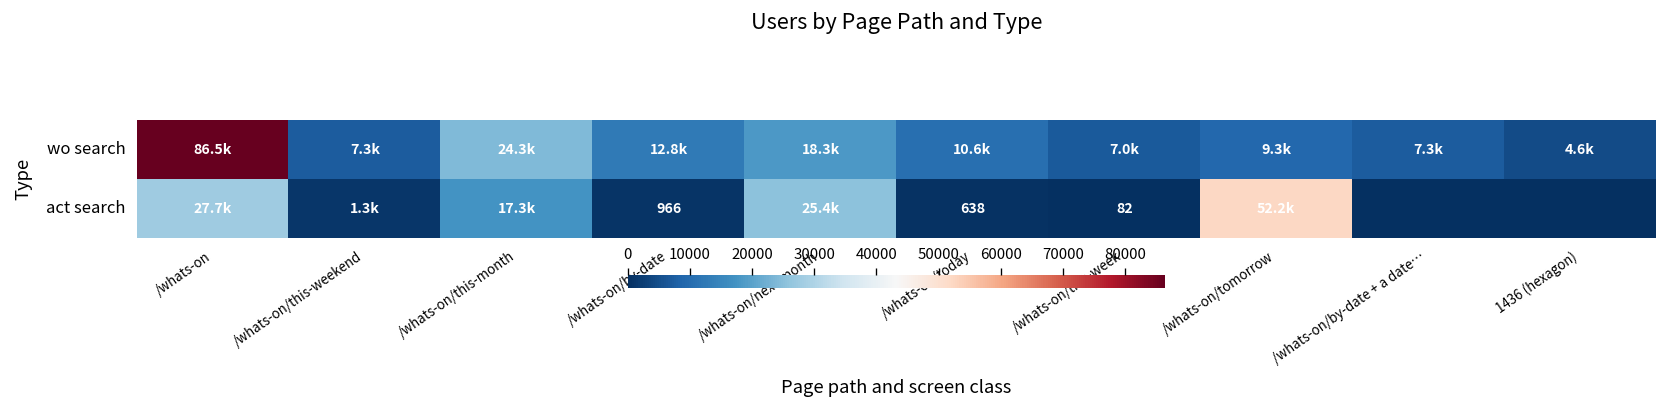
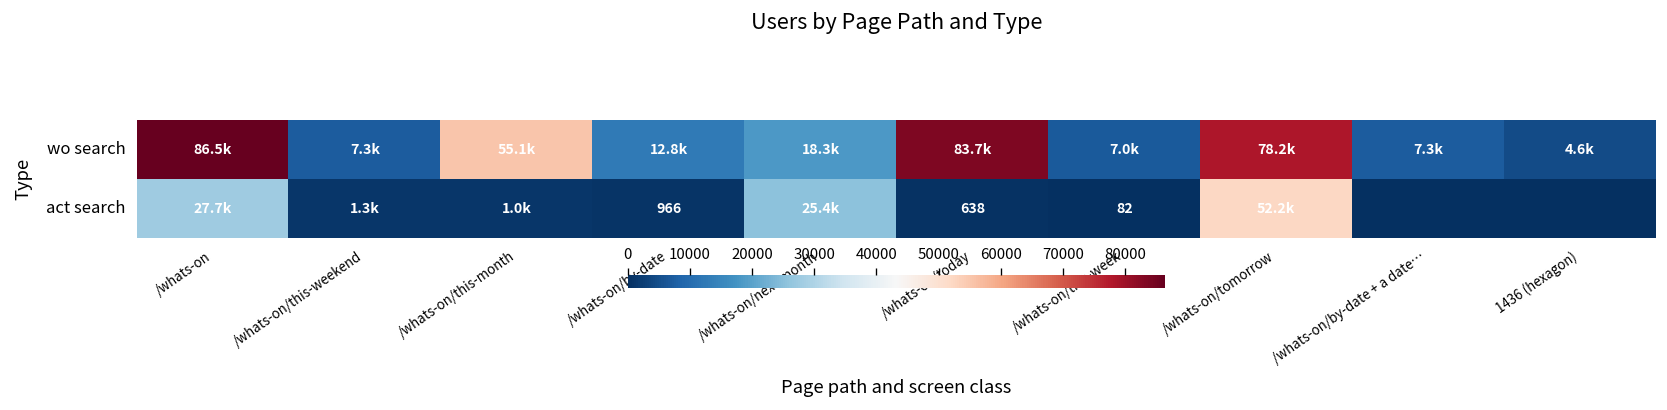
wo search, /whats-on/this-month: 24.3k -> 55.1k
wo search, /whats-on/today: 10.6k -> 83.7k
wo search, /whats-on/tomorrow: 9.3k -> 78.2k
act search, /whats-on/this-month: 17.3k -> 1.0k
